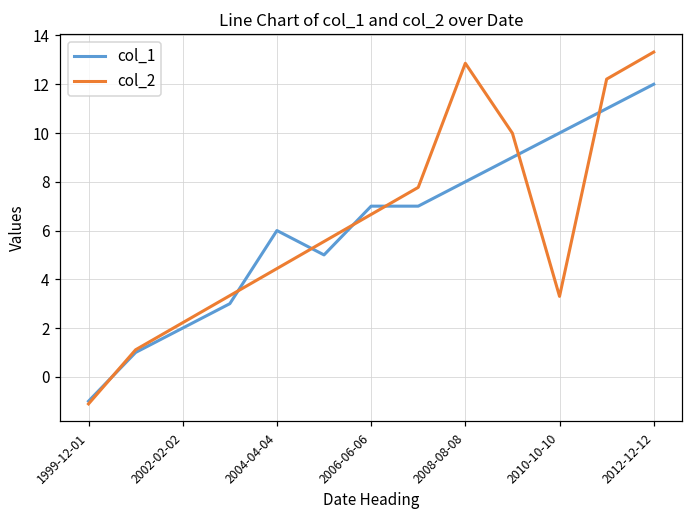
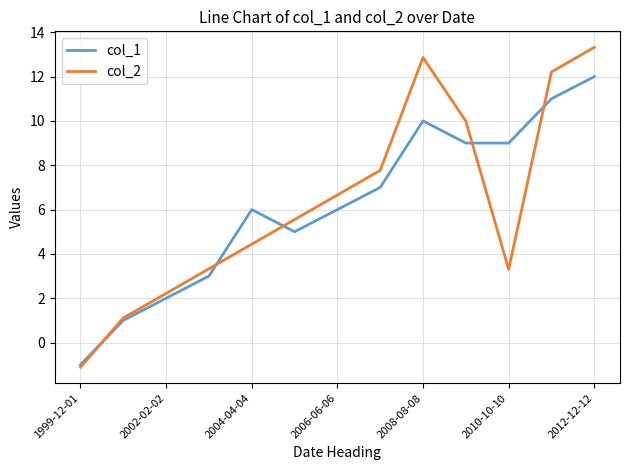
col_1, 2006-06-06: 7 -> 6
col_1, 2008-08-08: 8 -> 10
col_1, 2010-10-10: 10 -> 9
